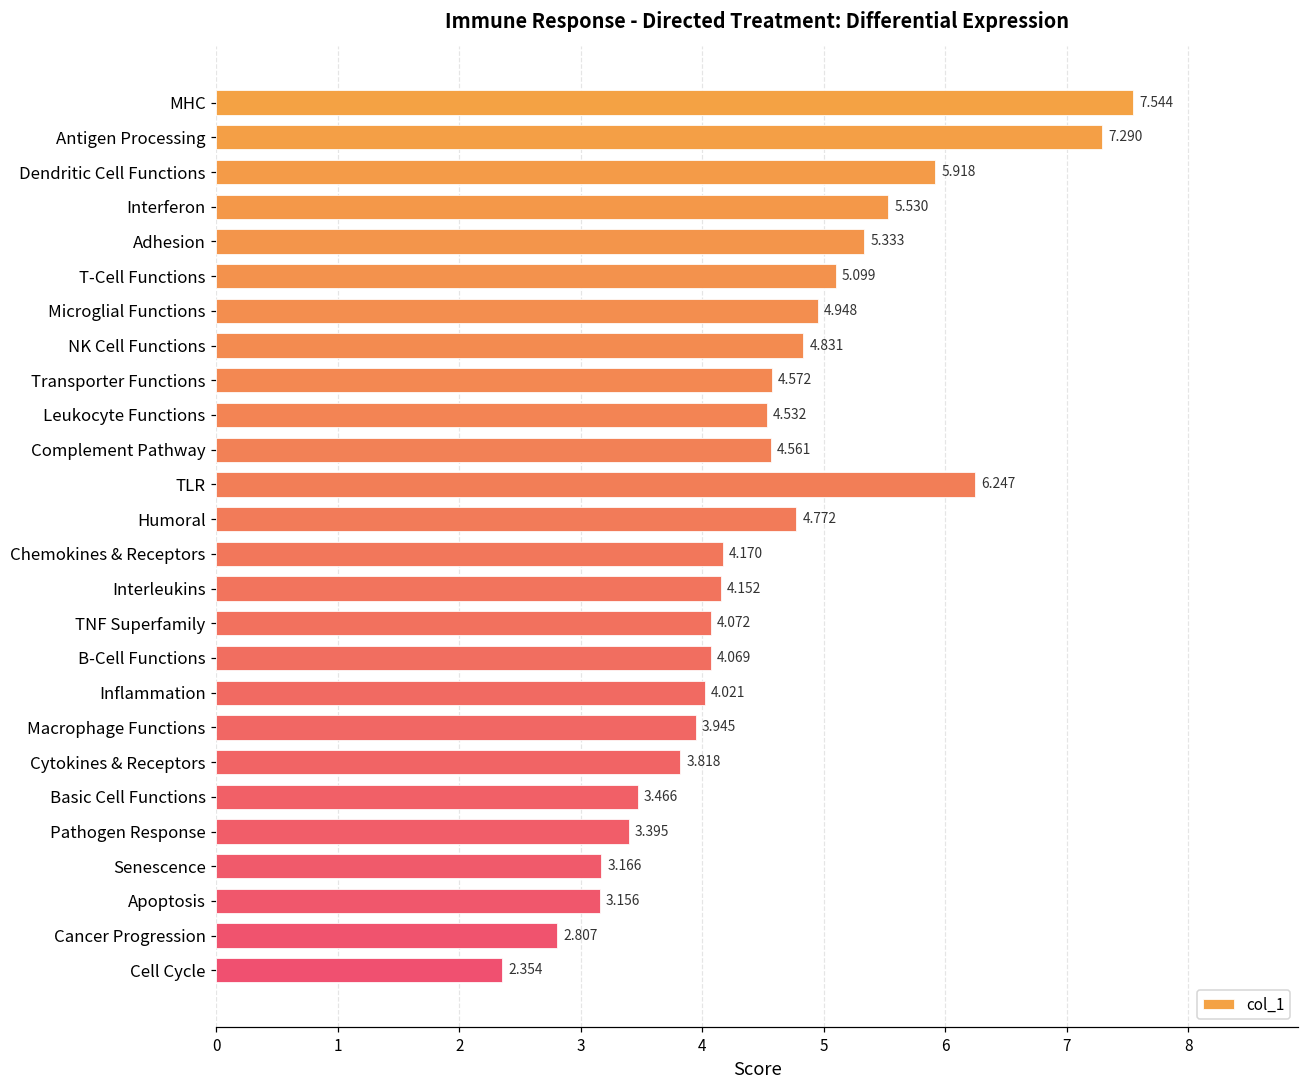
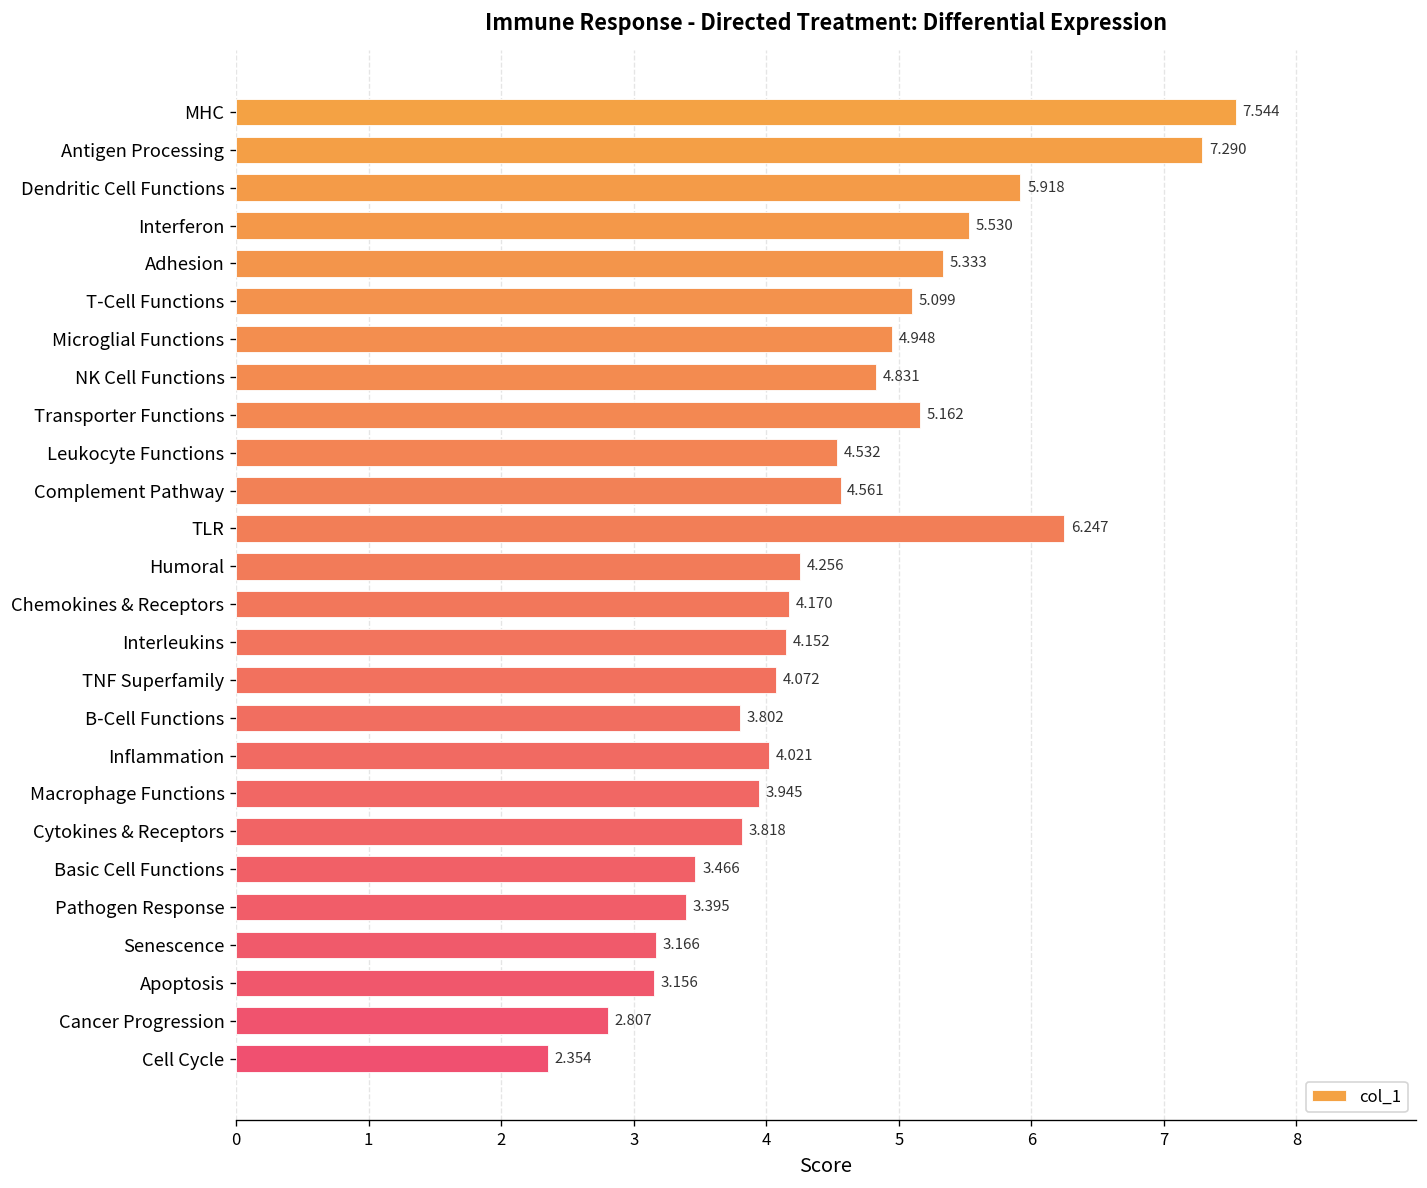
Transporter Functions: 4.572 -> 5.162
Humoral: 4.772 -> 4.256
B-Cell Functions: 4.069 -> 3.802
